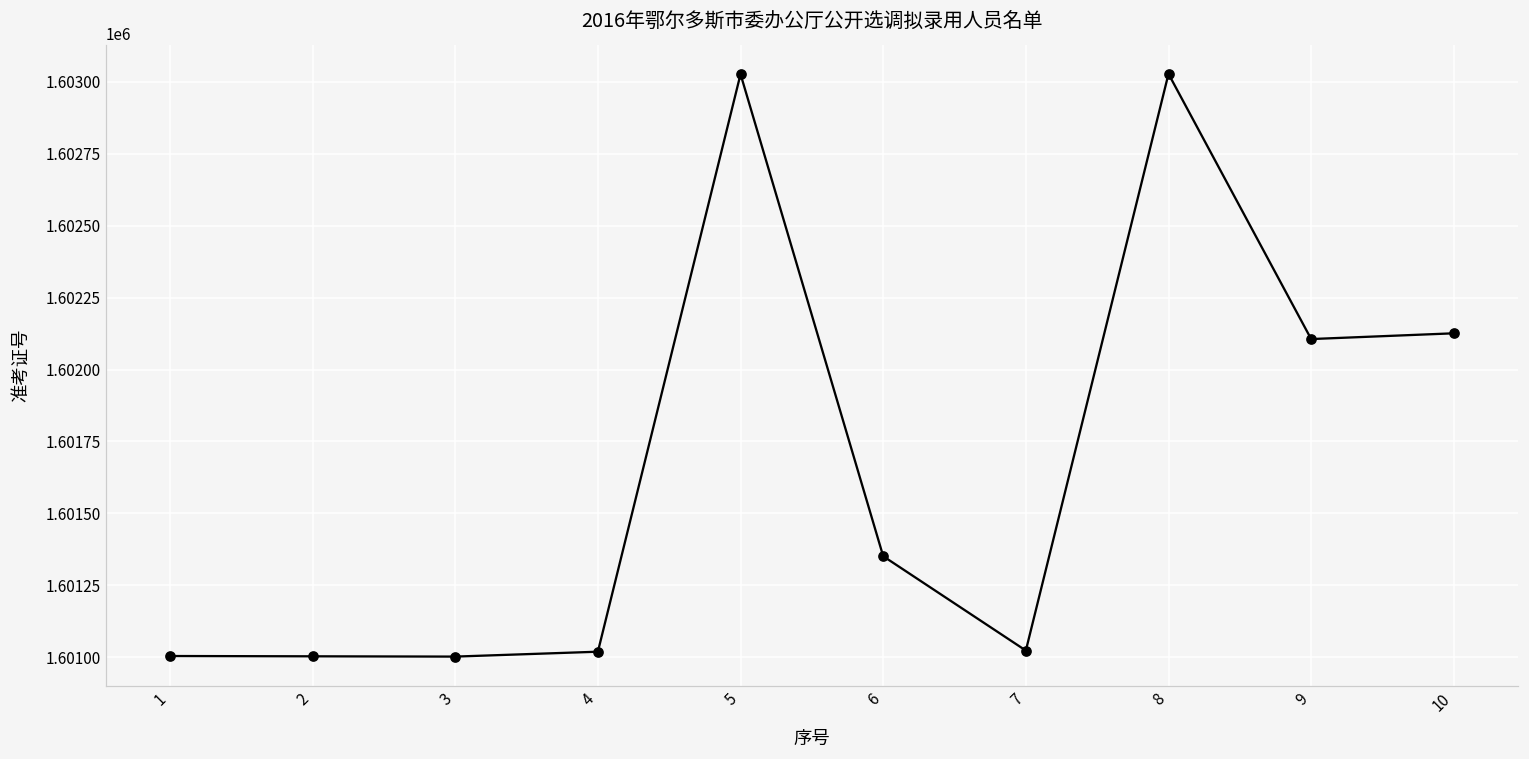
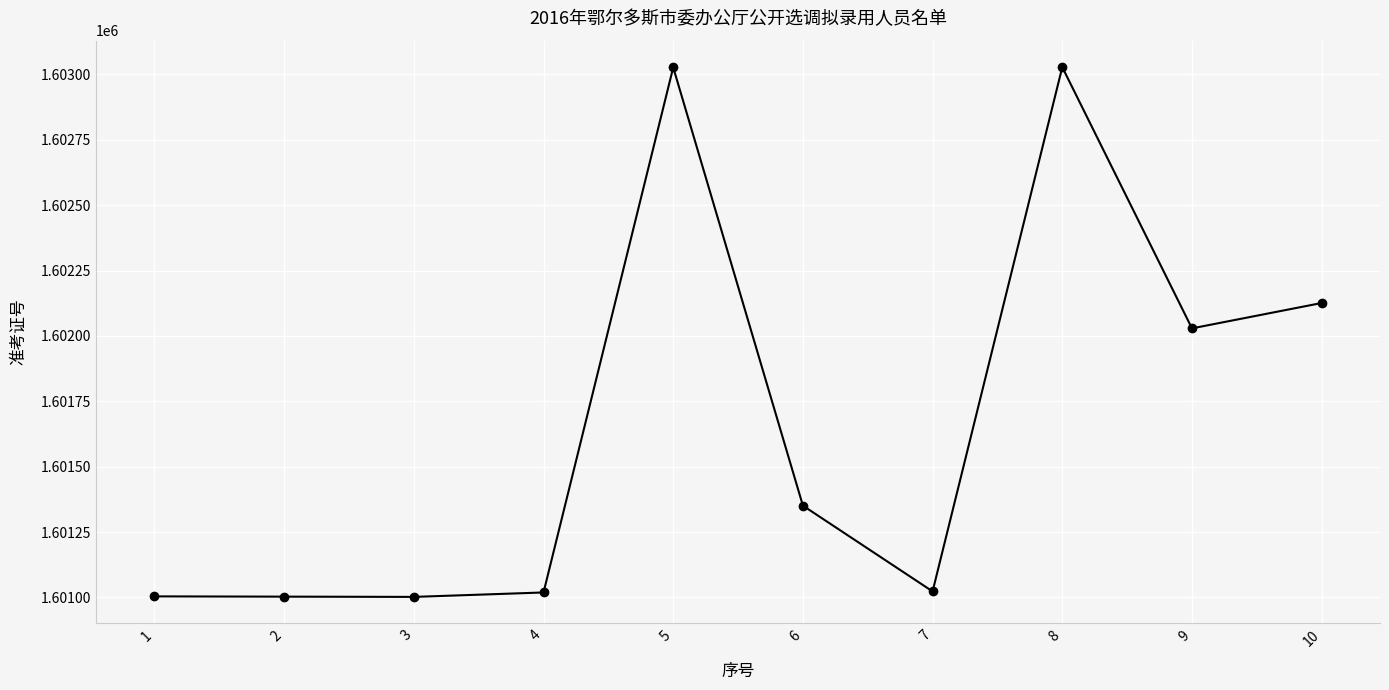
9: 1602110 -> 1602030
